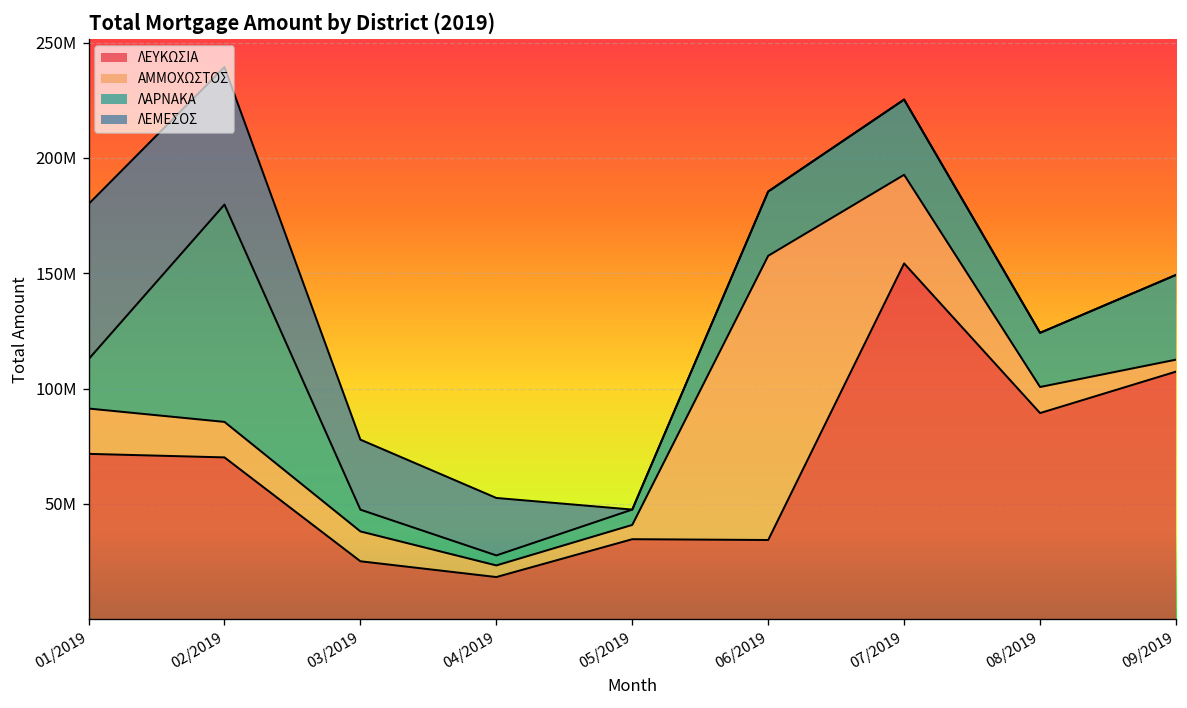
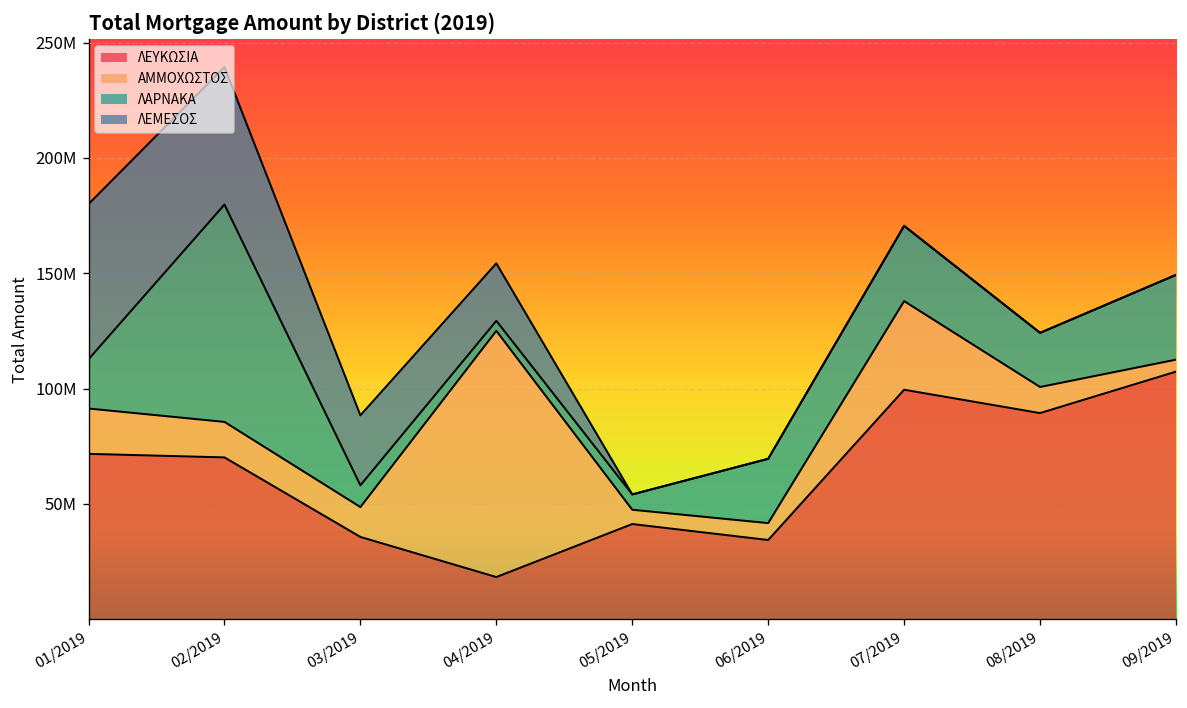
ΛΕΥΚΩΣΙΑ, 03/2019: 25000000 -> 36000000
ΑΜΜΟΧΩΣΤΟΣ, 04/2019: 5000000 -> 107000000
ΛΕΥΚΩΣΙΑ, 05/2019: 35000000 -> 41000000
ΑΜΜΟΧΩΣΤΟΣ, 06/2019: 123000000 -> 7000000
ΛΕΥΚΩΣΙΑ, 07/2019: 154000000 -> 100000000
